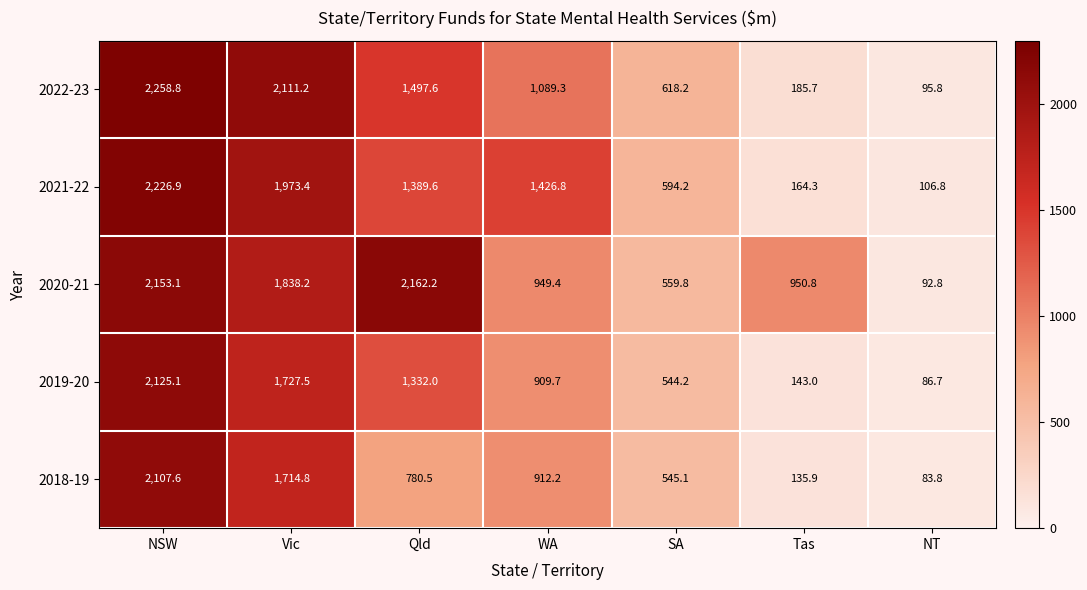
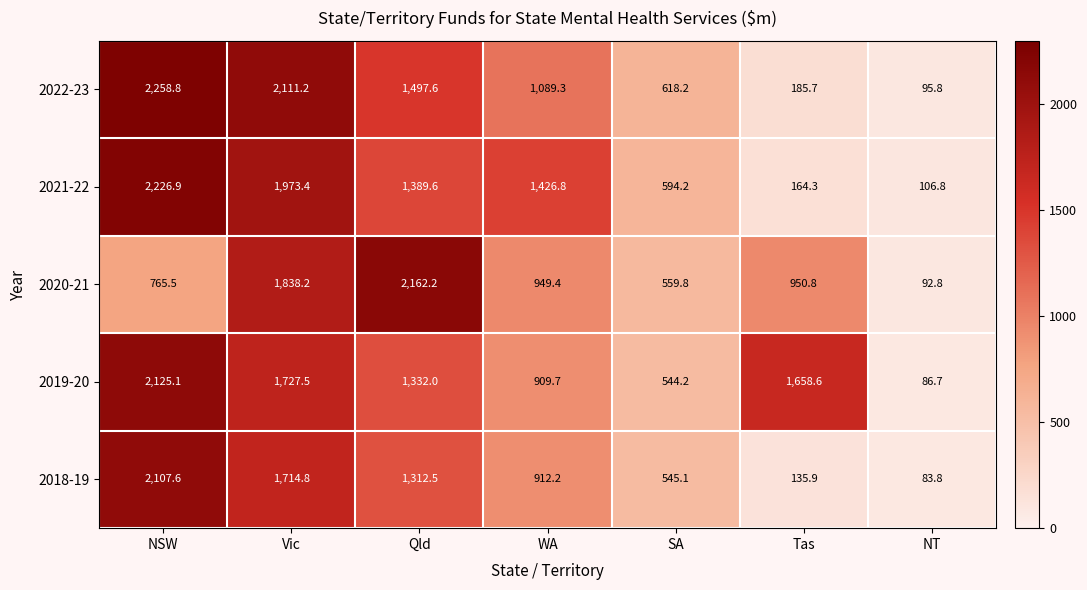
2020-21, NSW: 2,153.1 -> 765.5
2019-20, Tas: 143.0 -> 1,658.6
2018-19, Qld: 780.5 -> 1,312.5
